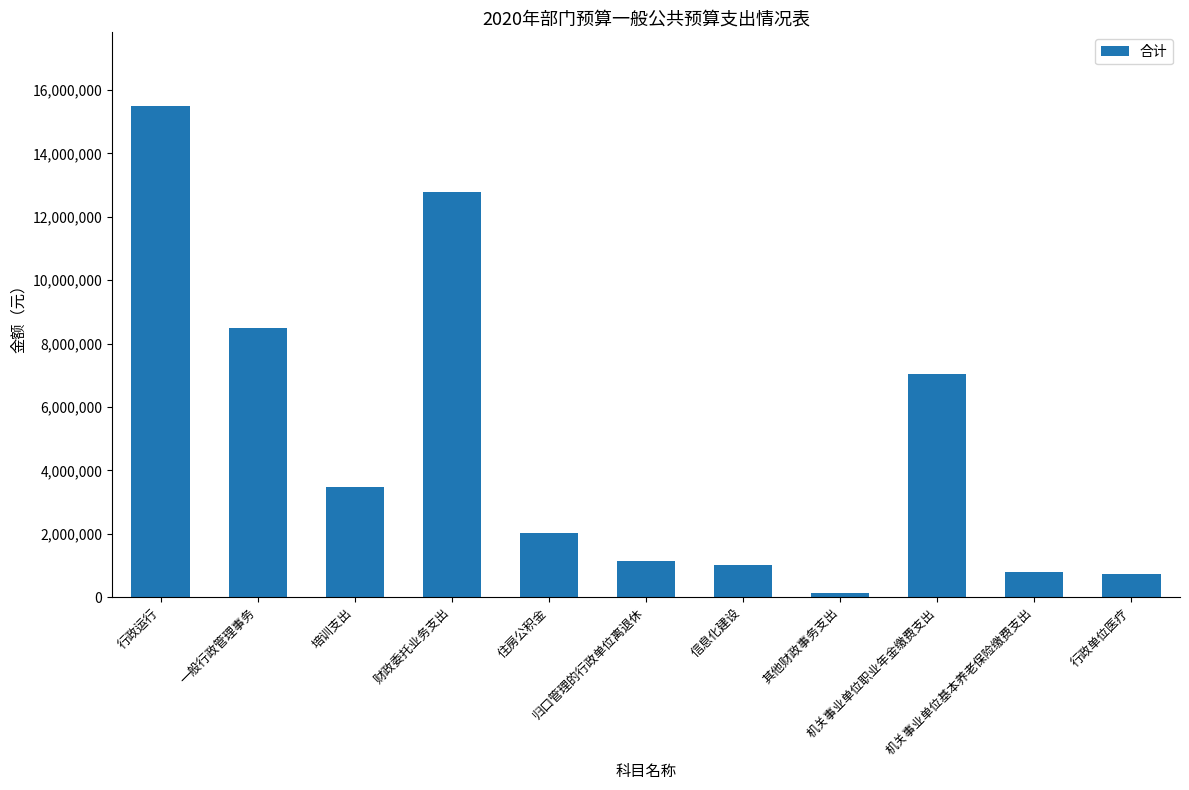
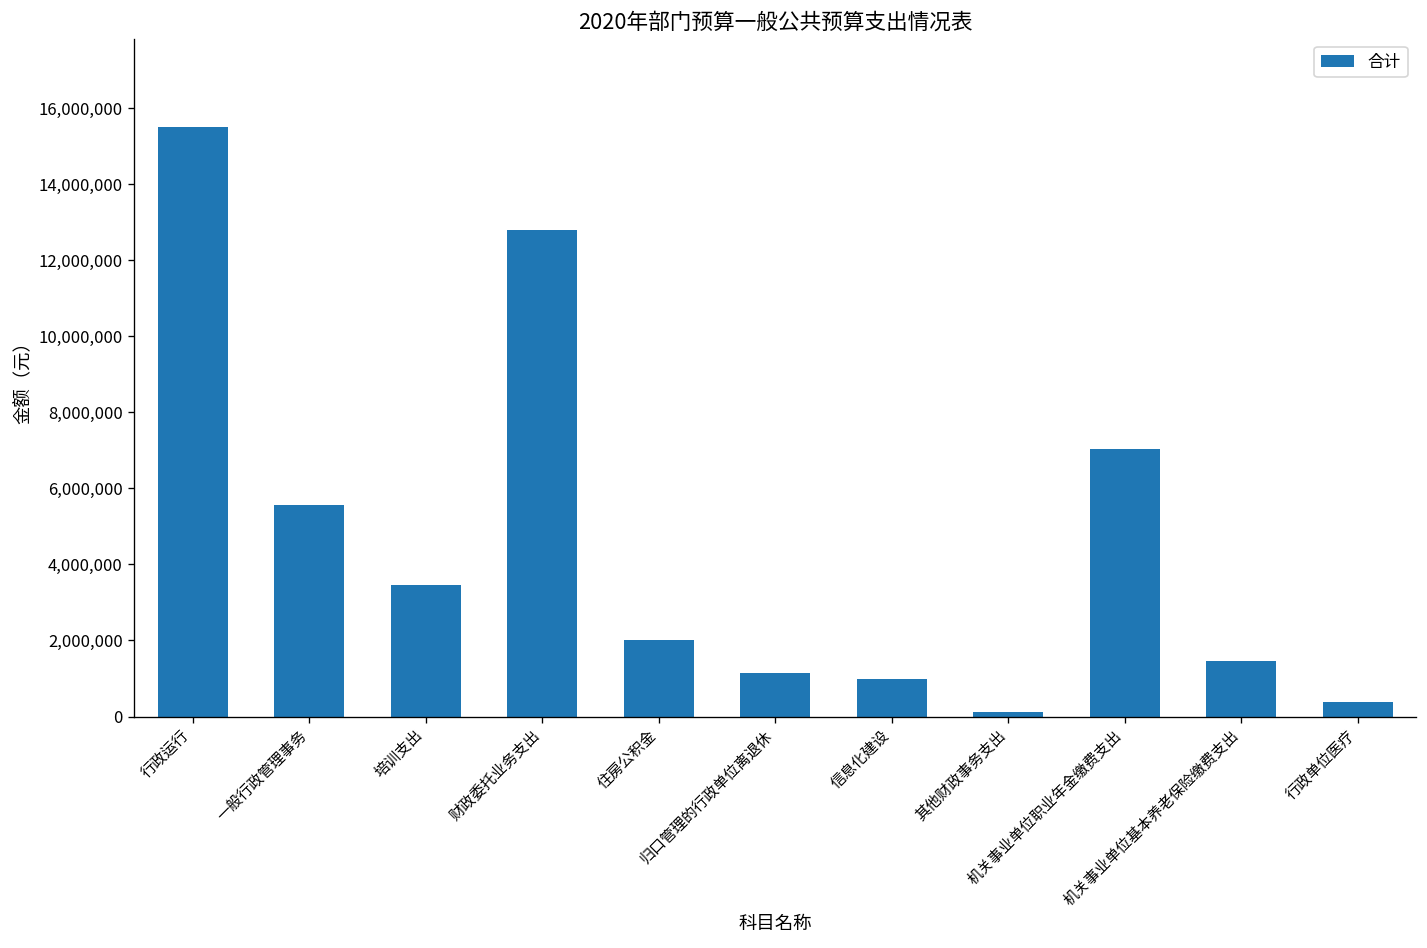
一般行政管理事务: 8,500,000 -> 5,600,000
机关事业单位基本养老保险缴费支出: 800,000 -> 1,500,000
行政单位医疗: 700,000 -> 400,000
